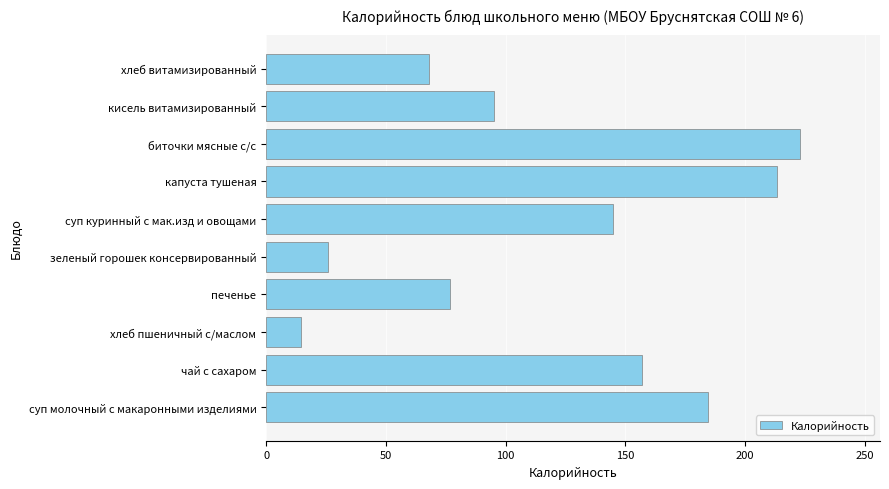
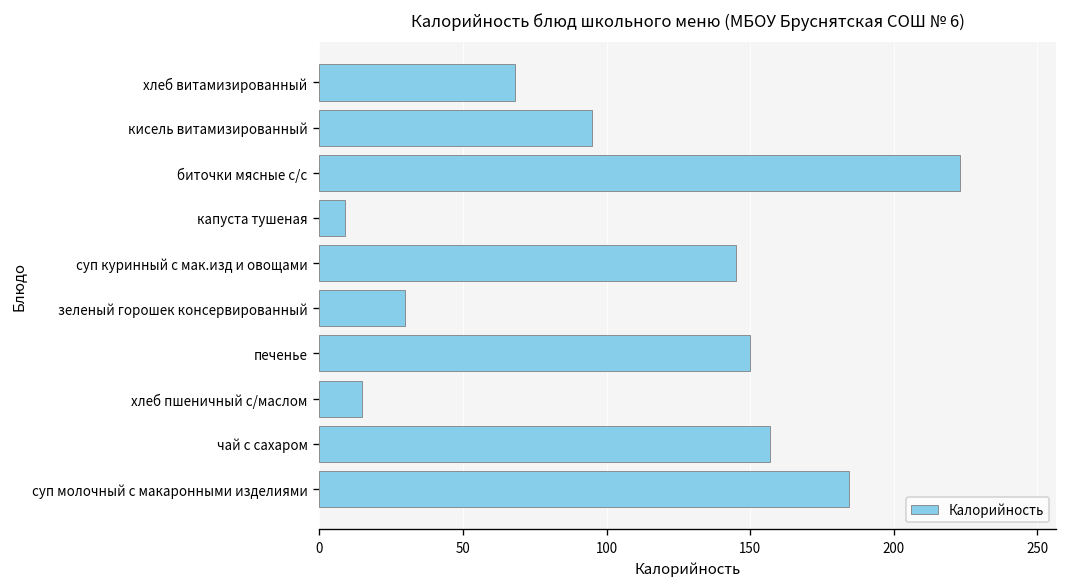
капуста тушеная: 214 -> 9
зеленый горошек консервированный: 26 -> 30
печенье: 77 -> 150
